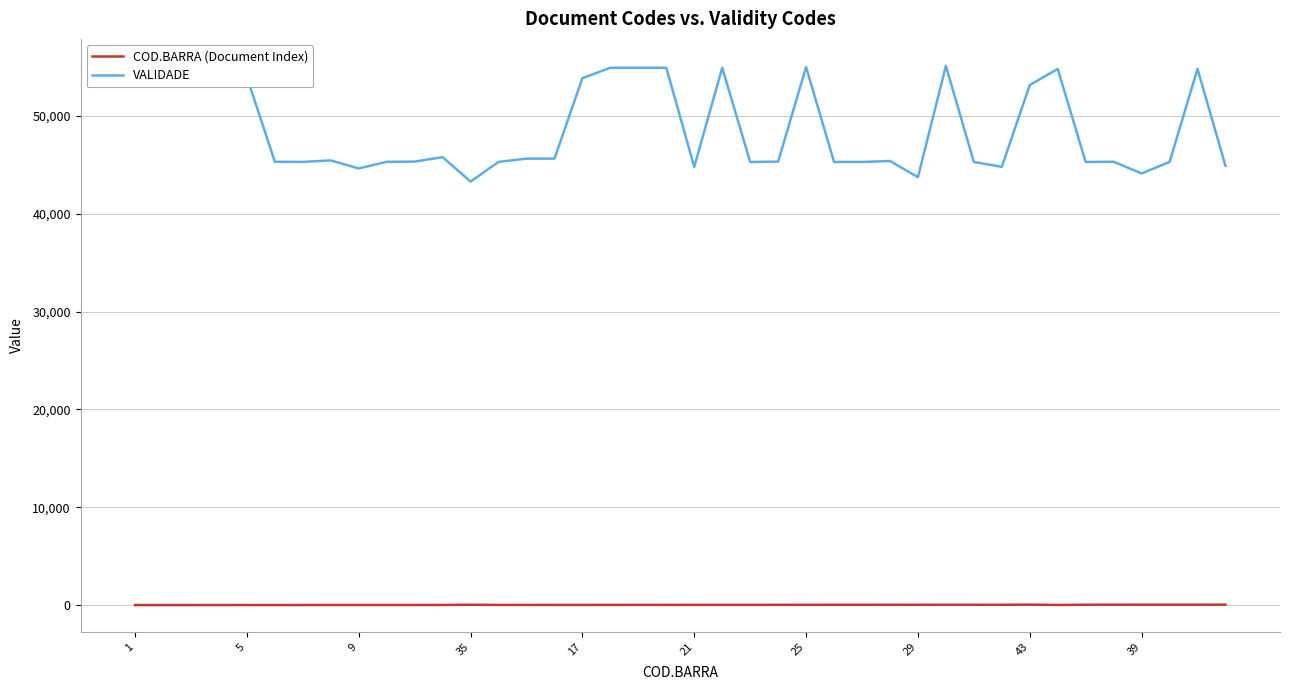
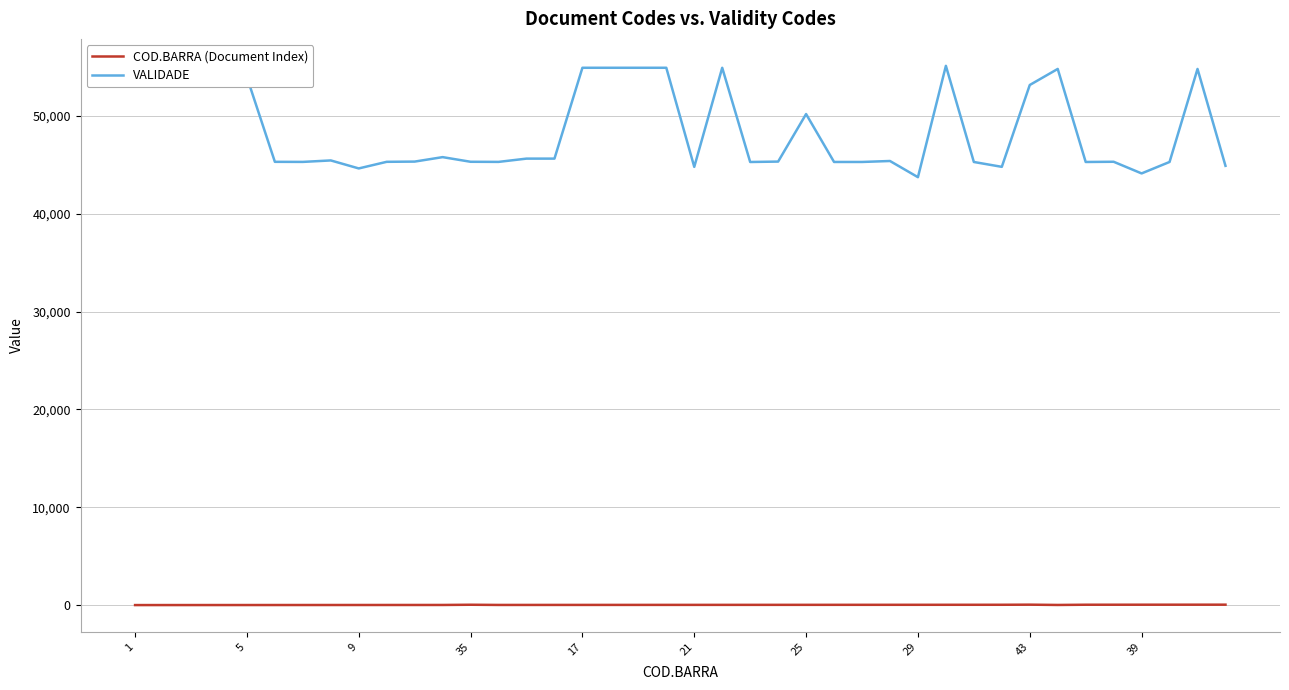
VALIDADE, 35: 43,000 -> 45,000
VALIDADE, 17: 54,000 -> 55,000
VALIDADE, 25: 55,000 -> 50,000
